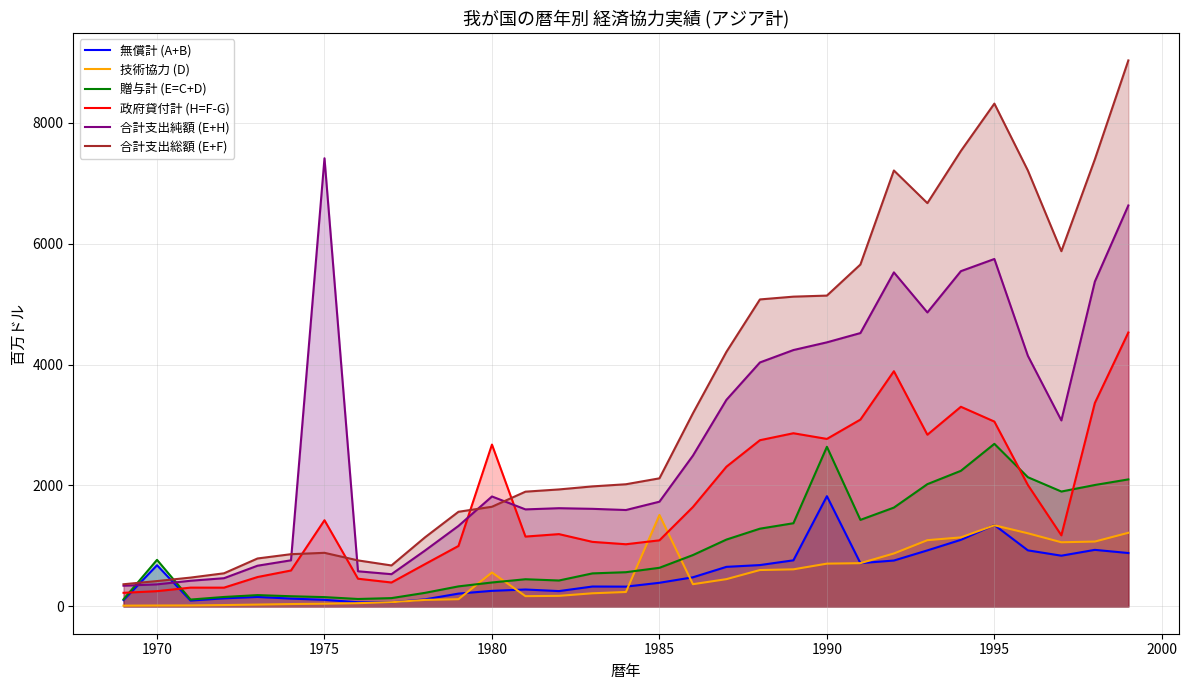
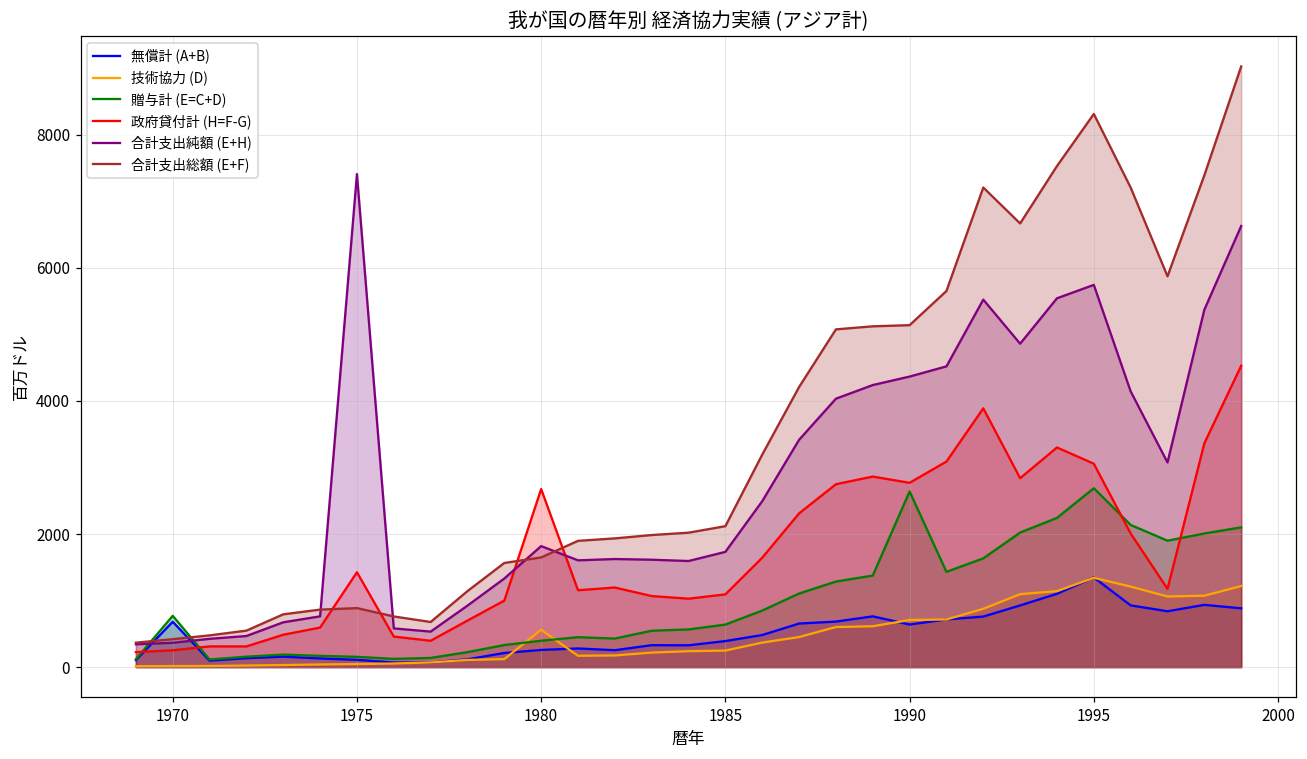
技術協力 (D), 1985: 1500 -> 200
無償計 (A+B), 1990: 1800 -> 600
